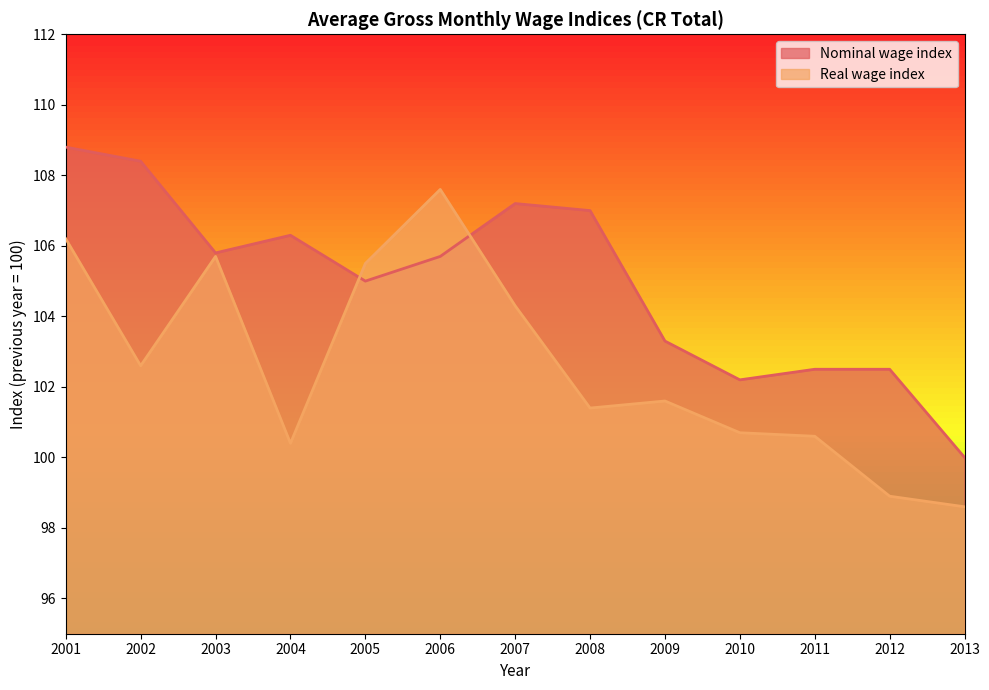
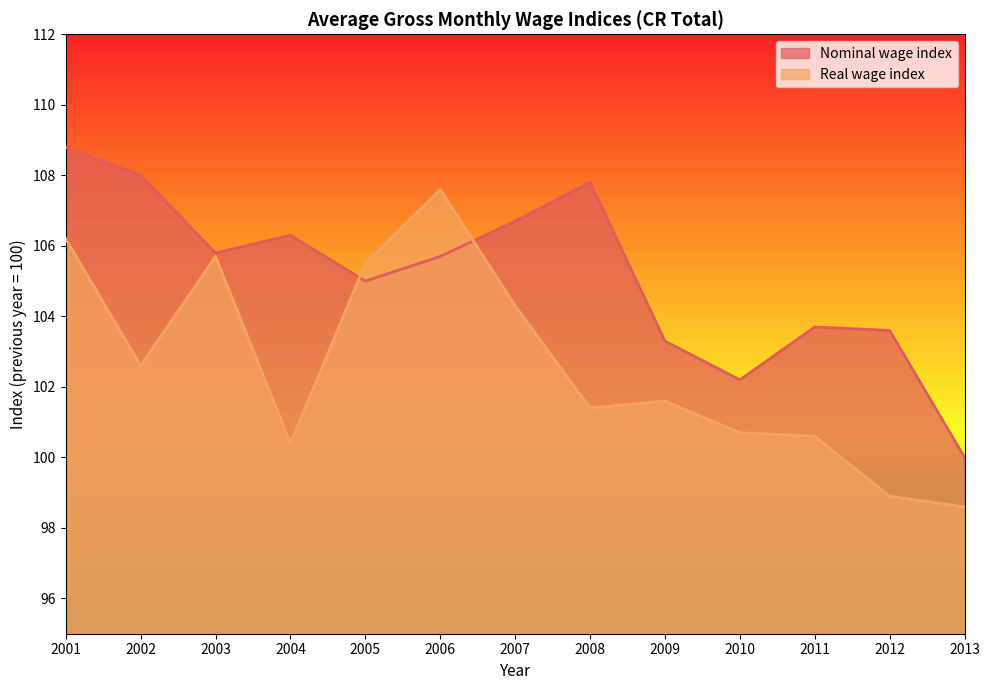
Nominal wage index, 2002: 108.4 -> 108.0
Nominal wage index, 2007: 107.2 -> 106.7
Nominal wage index, 2008: 107.0 -> 107.8
Nominal wage index, 2011: 102.5 -> 103.7
Nominal wage index, 2012: 102.5 -> 103.6
